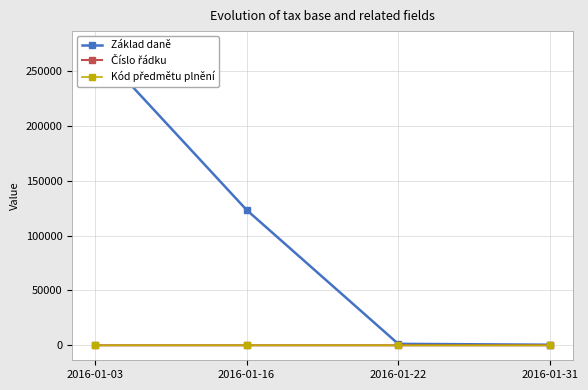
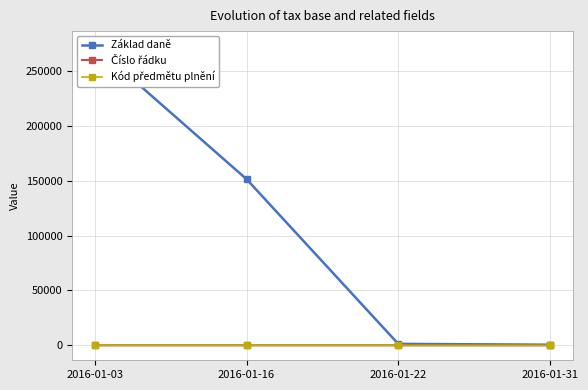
Základ daně, 2016-01-16: 124000 -> 152000
